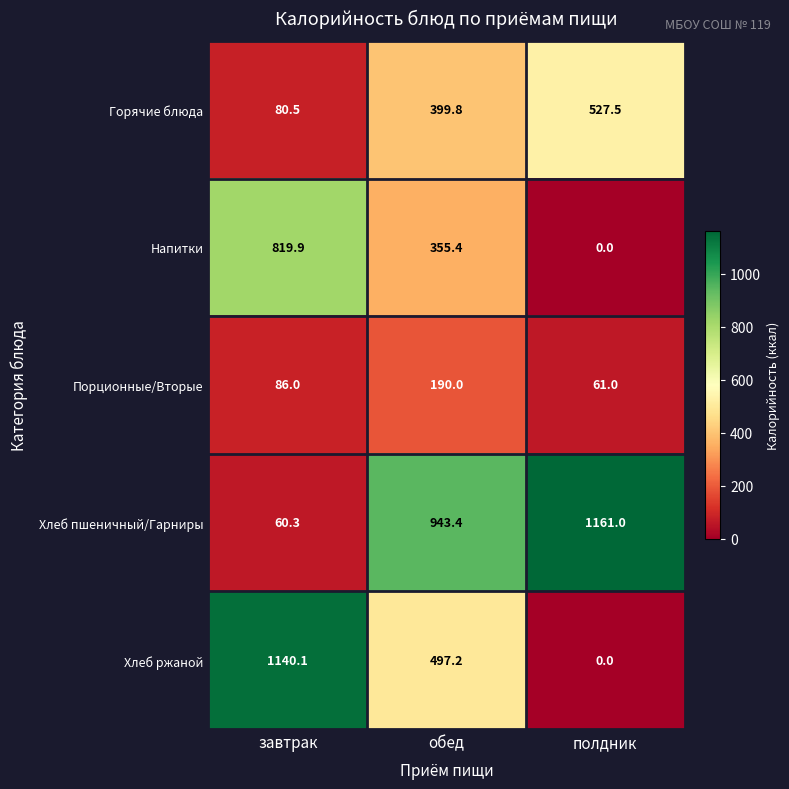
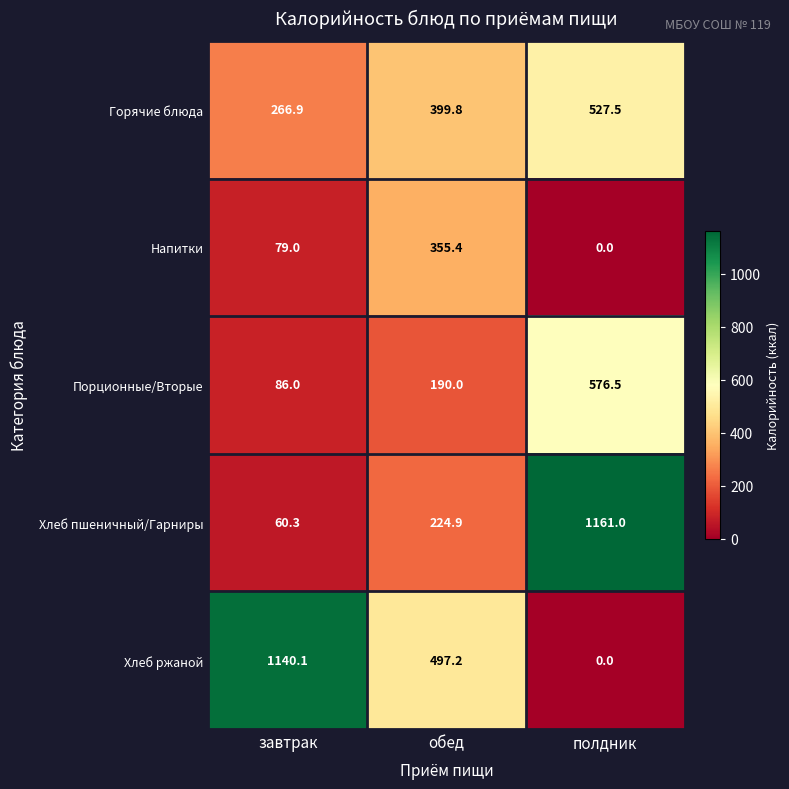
Горячие блюда, завтрак: 80.5 -> 266.9
Напитки, завтрак: 819.9 -> 79.0
Порционные/Вторые, полдник: 61.0 -> 576.5
Хлеб пшеничный/Гарниры, обед: 943.4 -> 224.9
